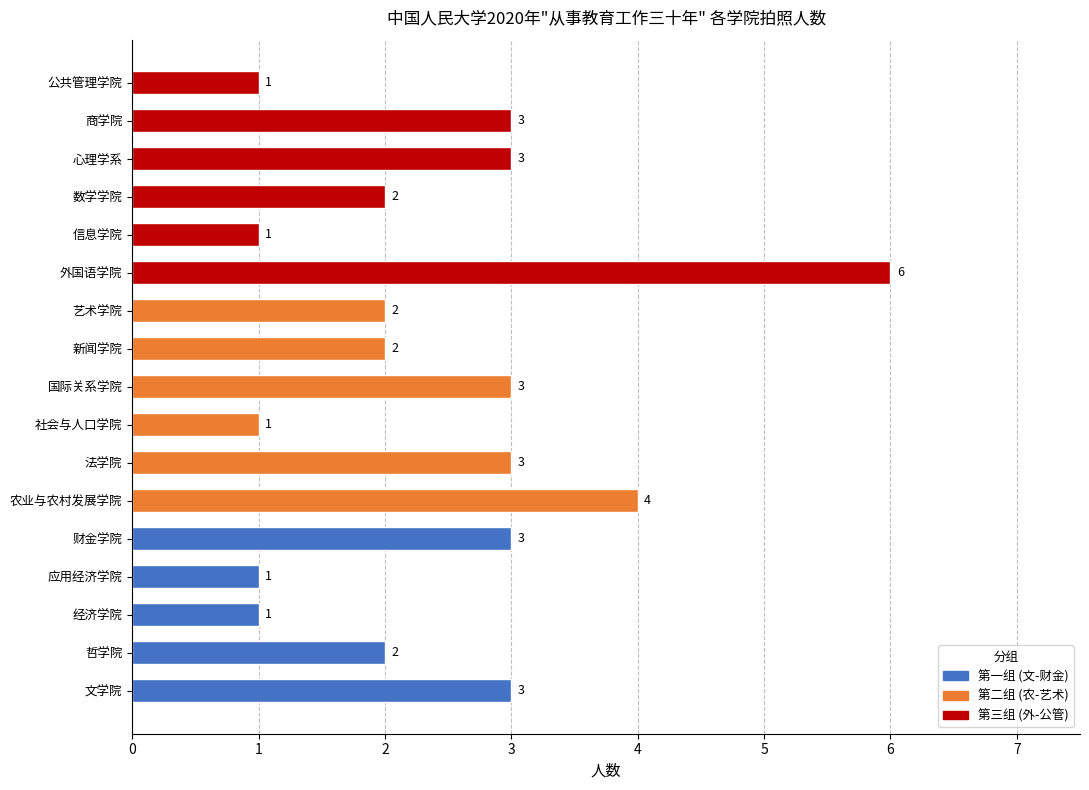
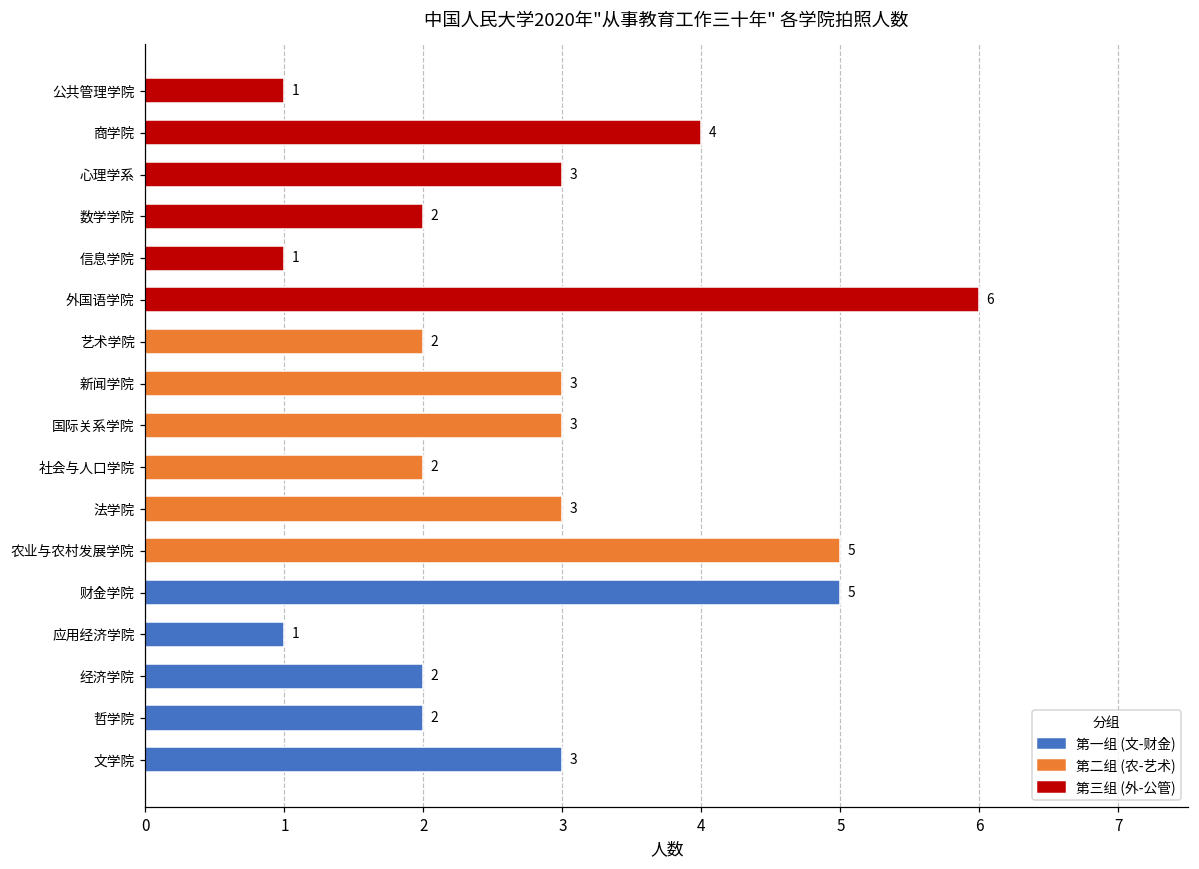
商学院: 3 -> 4
新闻学院: 2 -> 3
社会与人口学院: 1 -> 2
农业与农村发展学院: 4 -> 5
财金学院: 3 -> 5
经济学院: 1 -> 2
